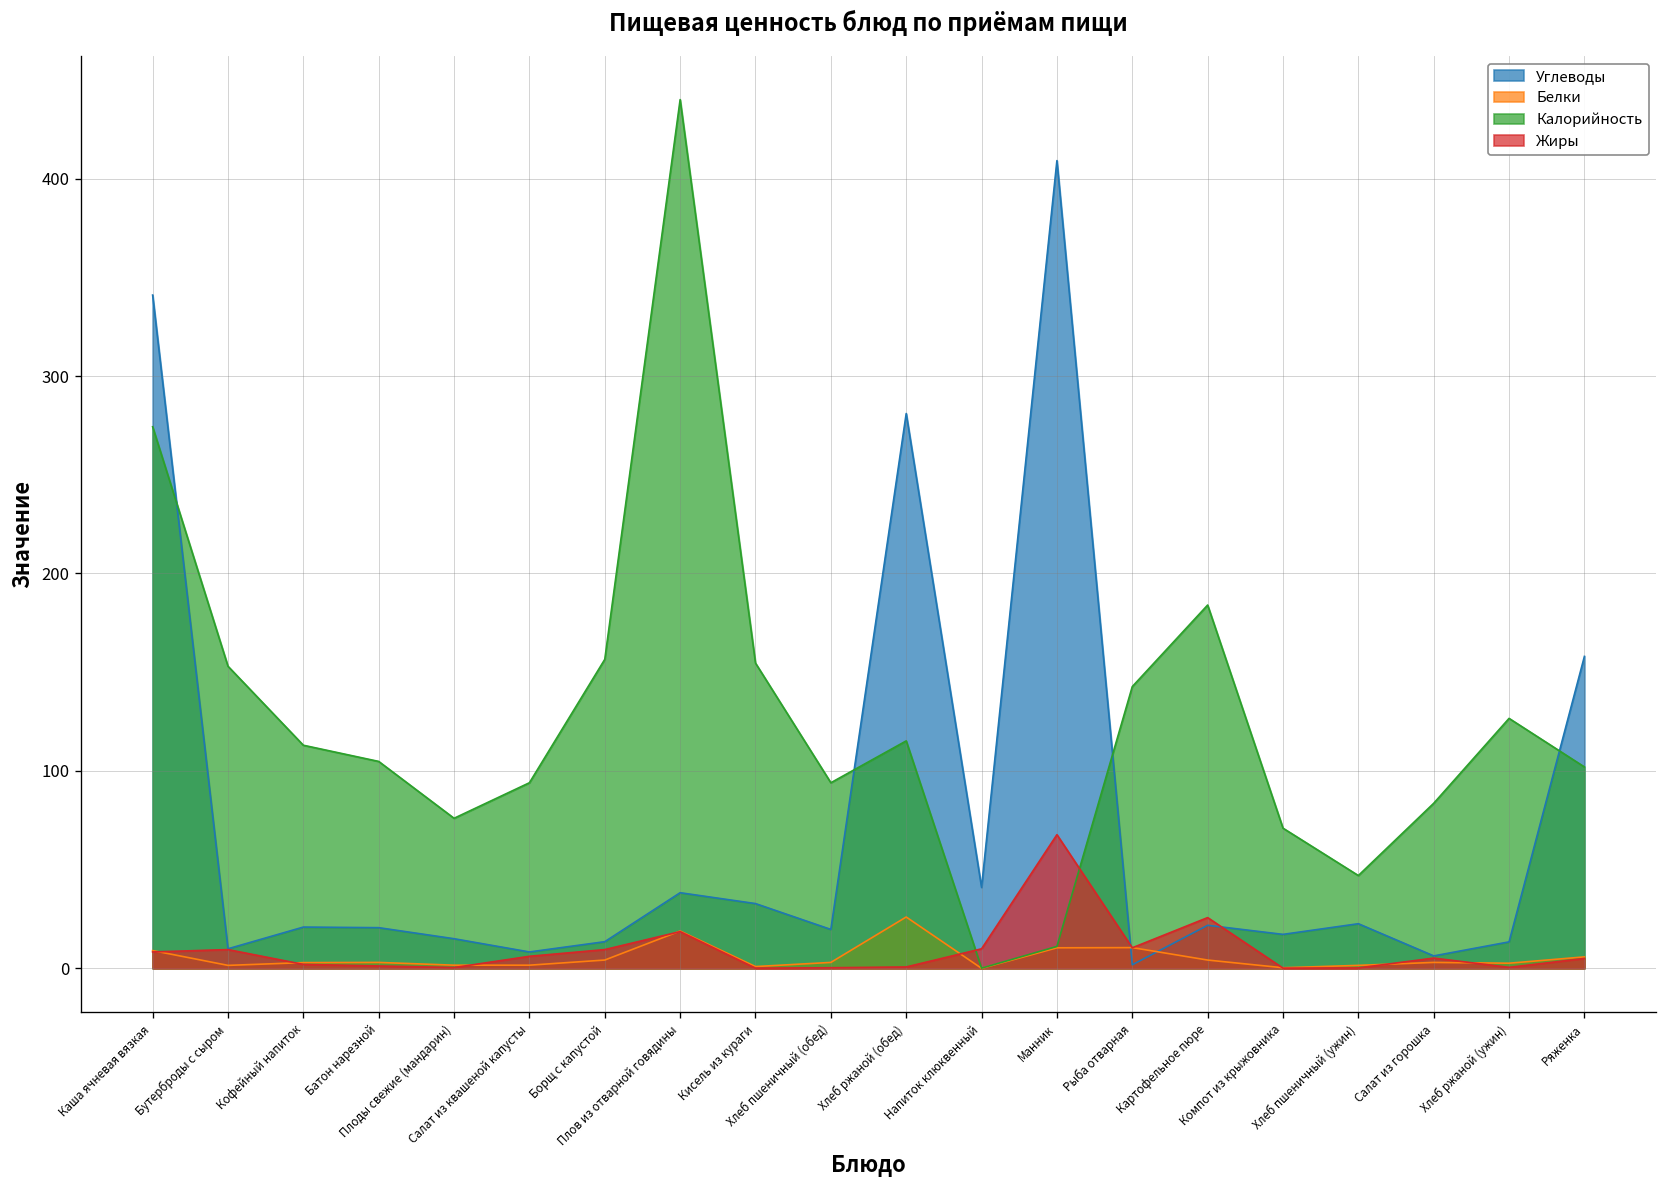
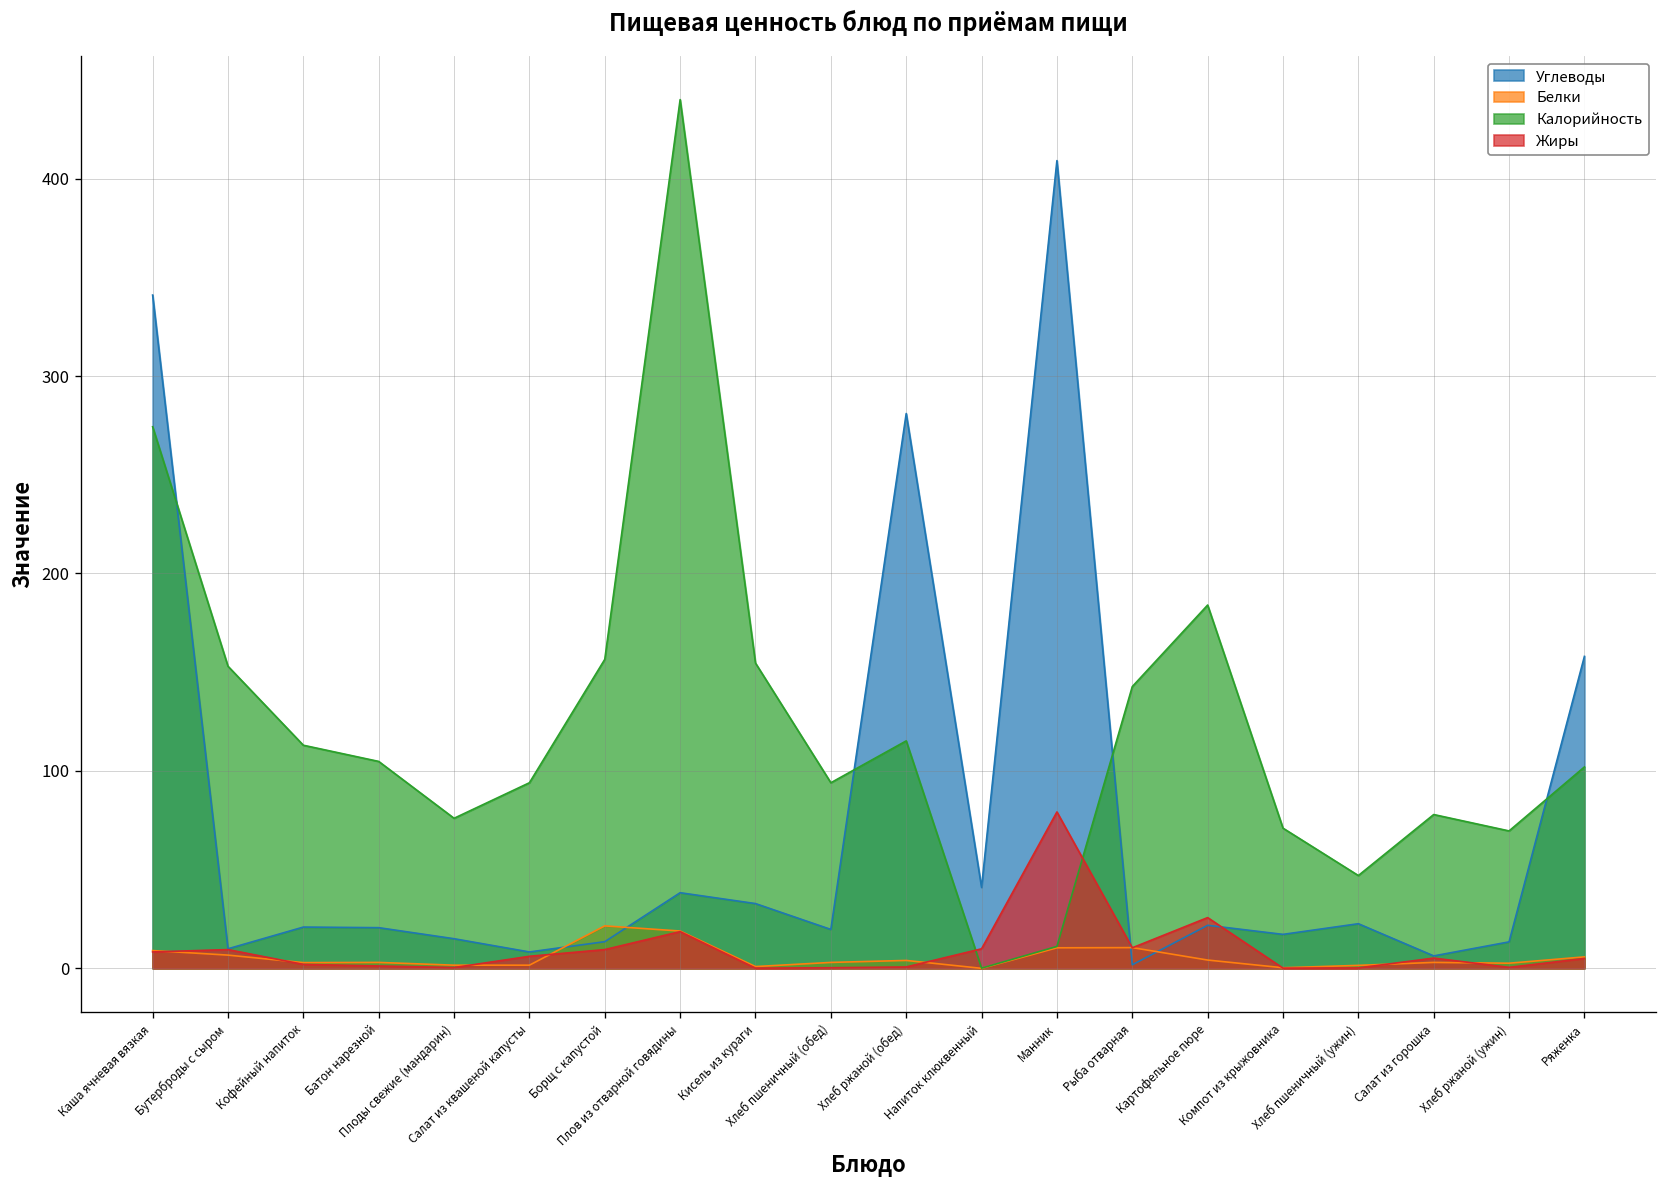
Белки, Бутерброды с сыром: 2 -> 7
Белки, Борщ с капустой: 4 -> 22
Белки, Хлеб ржаной (обед): 26 -> 4
Жиры, Манник: 68 -> 79
Калорийность, Салат из горошка: 84 -> 78
Калорийность, Хлеб ржаной (ужин): 127 -> 70
